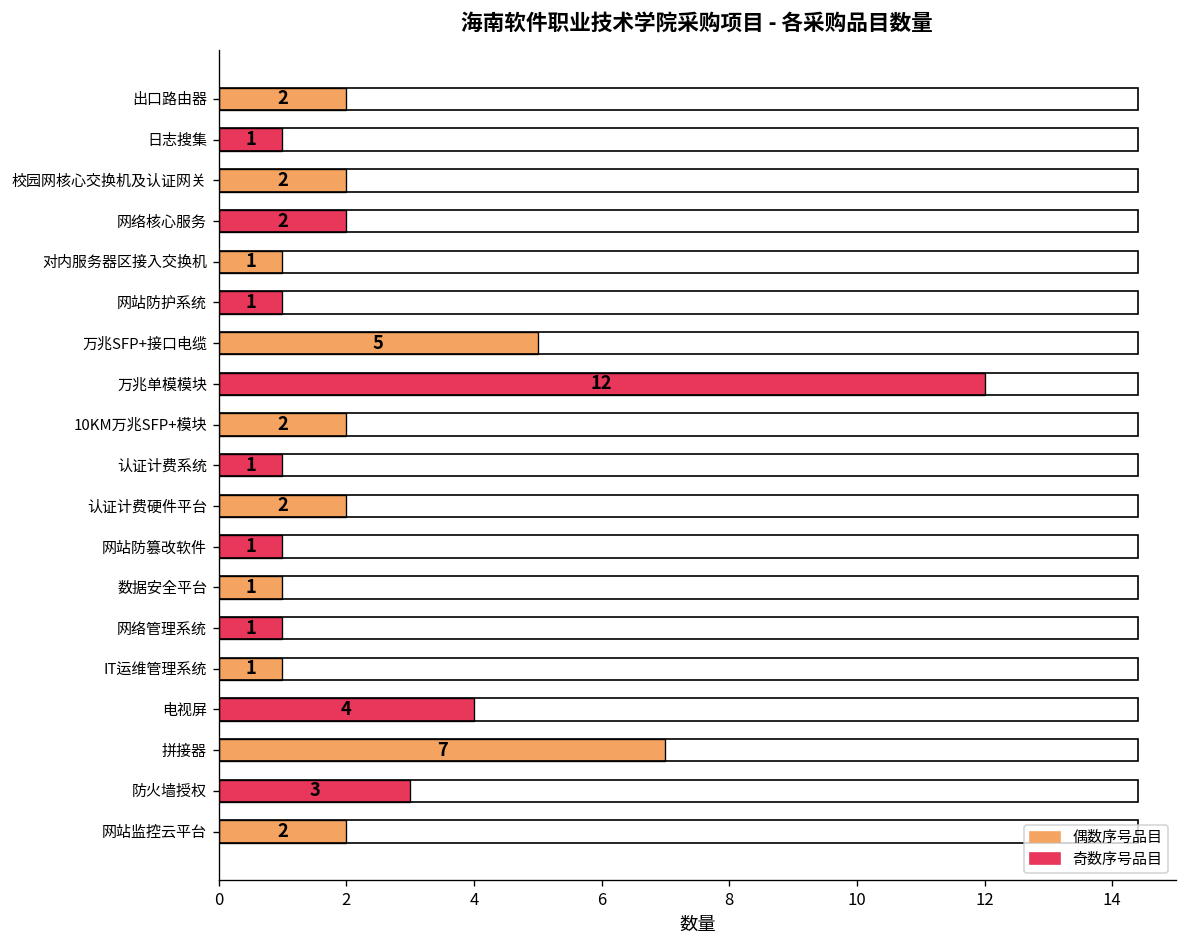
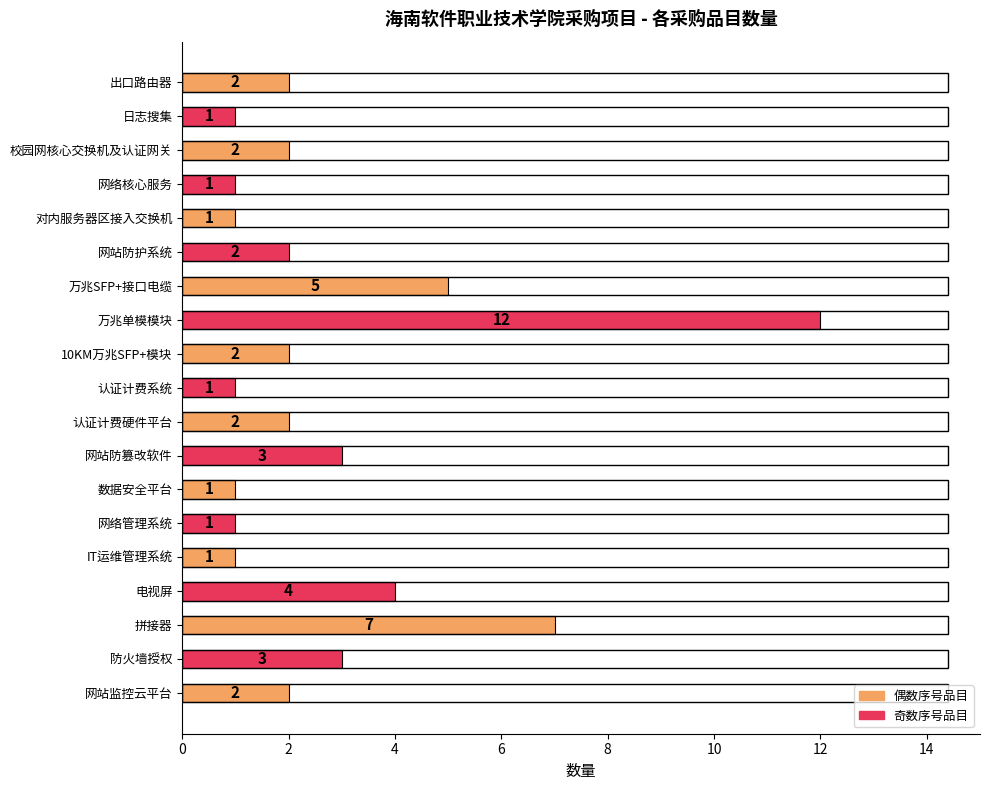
网络核心服务: 2 -> 1
网站防护系统: 1 -> 2
网站防篡改软件: 1 -> 3
